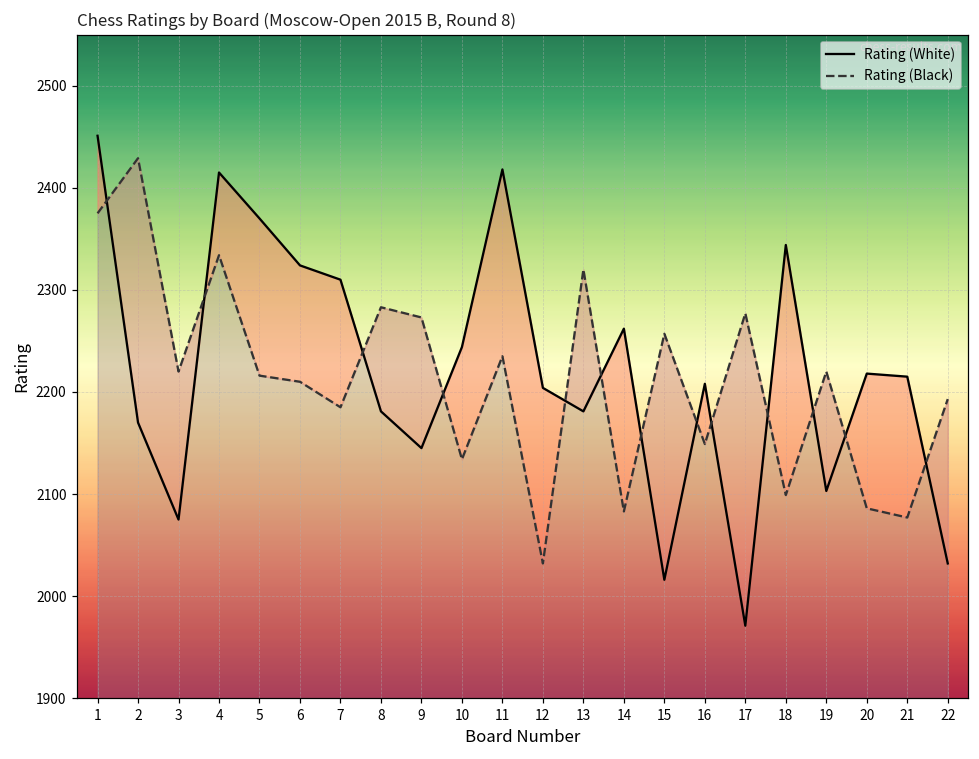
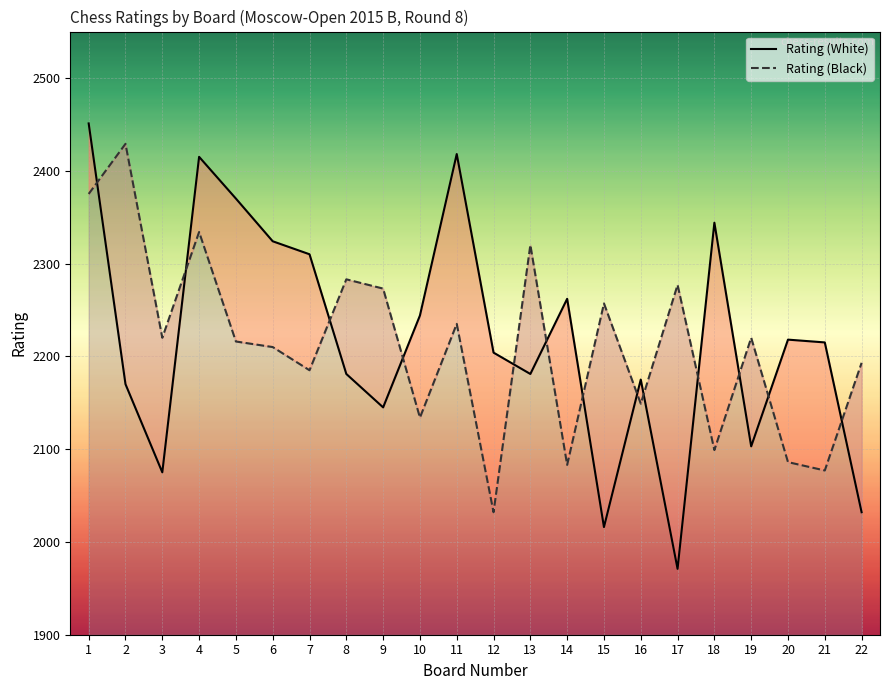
Rating (White), 16: 2210 -> 2180
